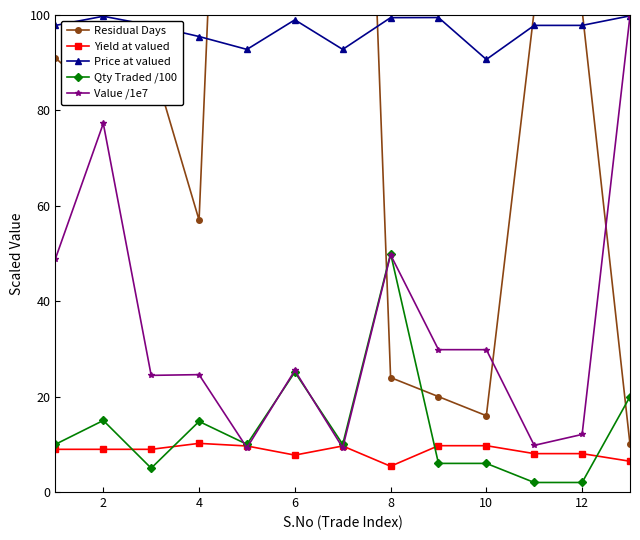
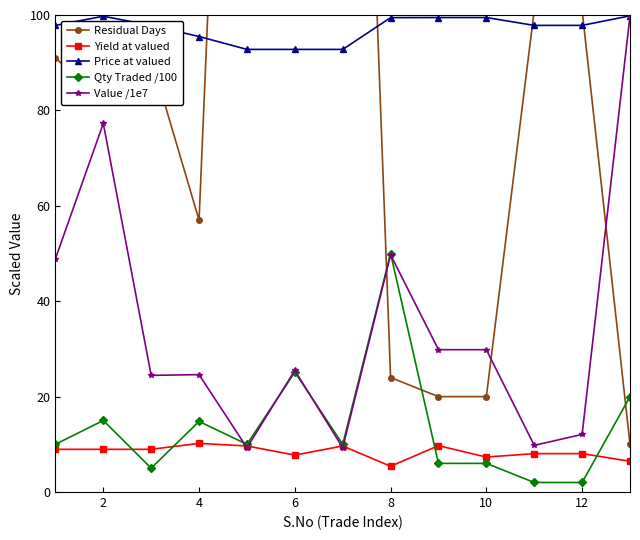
Price at valued, 6: 99 -> 93
Residual Days, 10: 16 -> 20
Yield at valued, 10: 10 -> 7
Price at valued, 10: 91 -> 99
